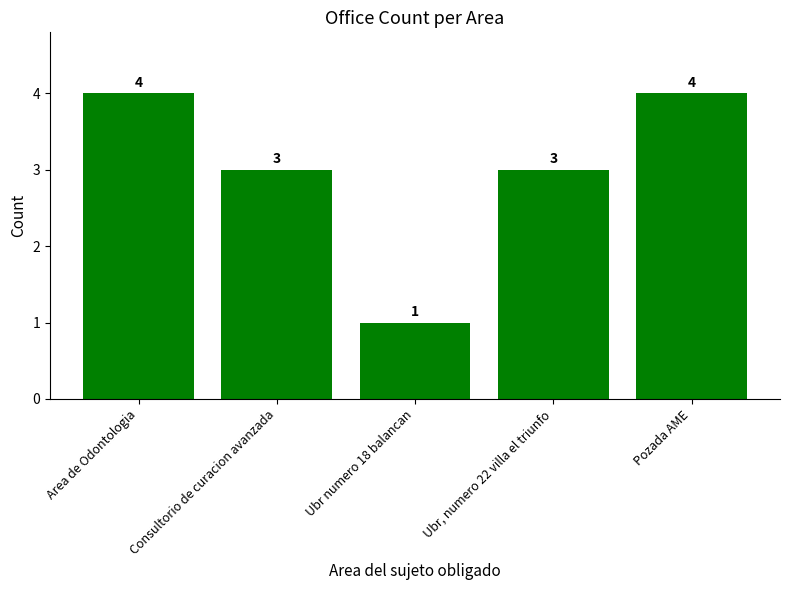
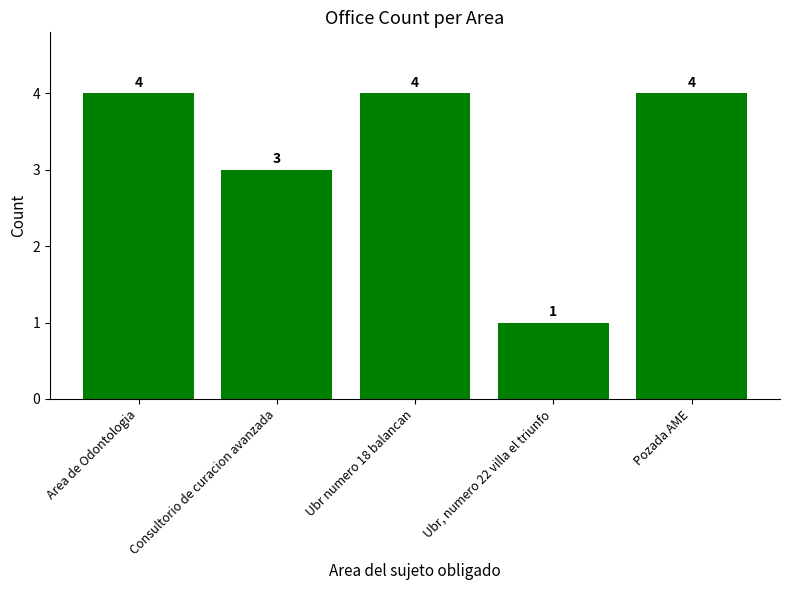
Ubr numero 18 balancan: 1 -> 4
Ubr, numero 22 villa el triunfo: 3 -> 1
